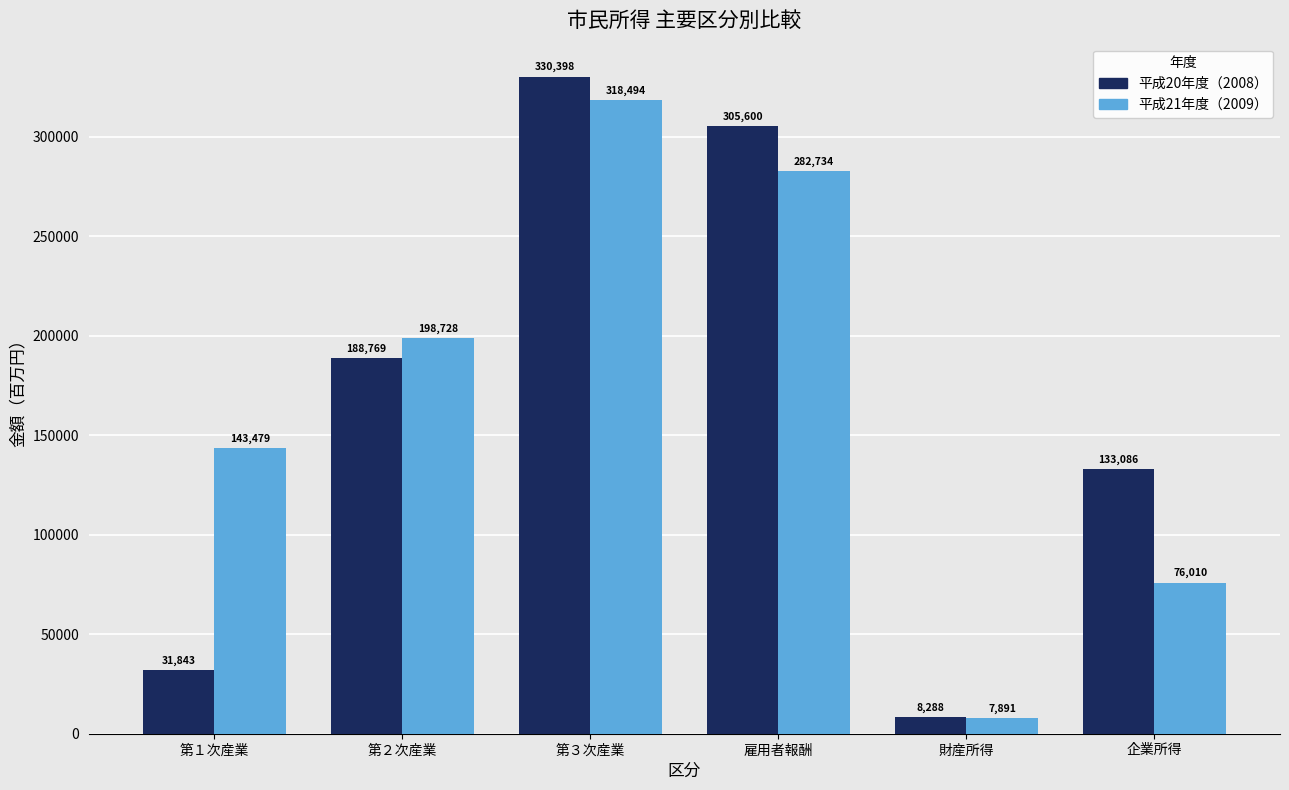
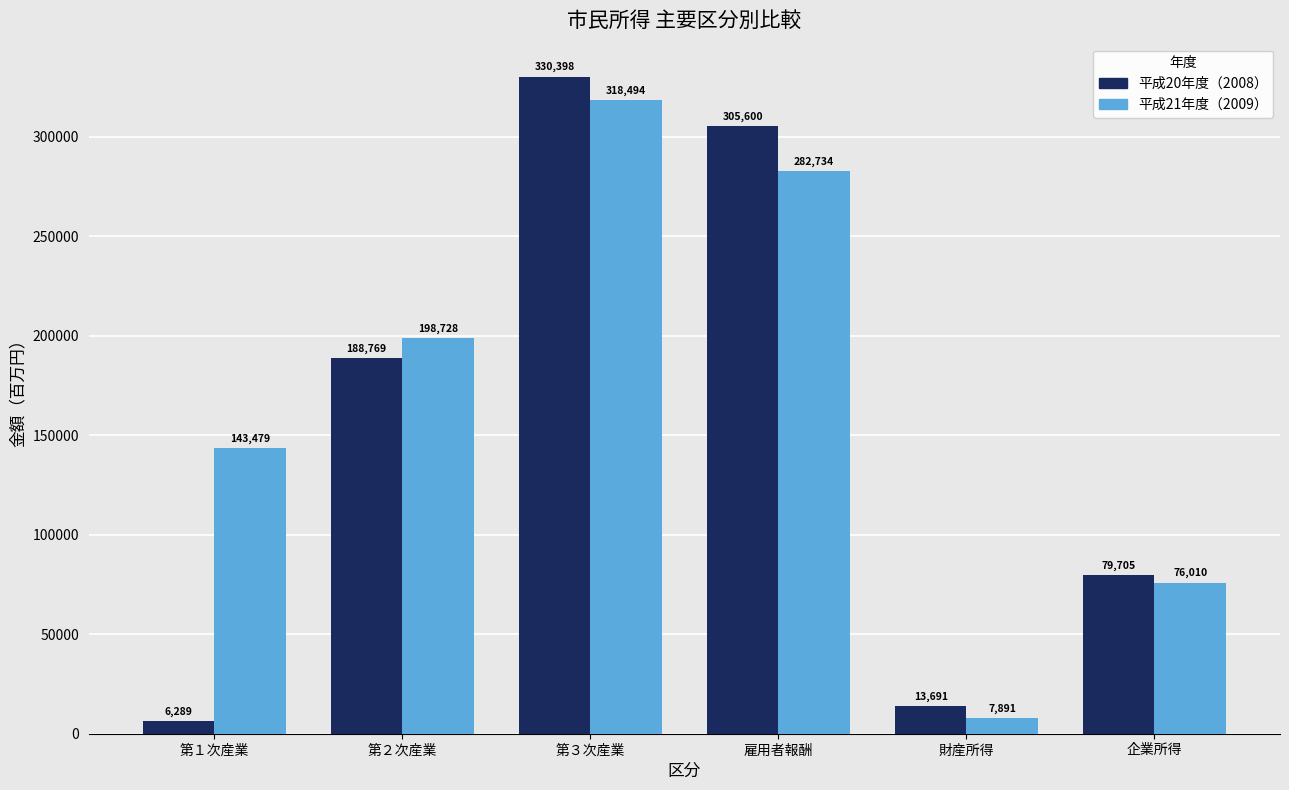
平成20年度（2008）, 第１次産業: 31,843 -> 6,289
平成20年度（2008）, 財産所得: 8,288 -> 13,691
平成20年度（2008）, 企業所得: 133,086 -> 79,705
